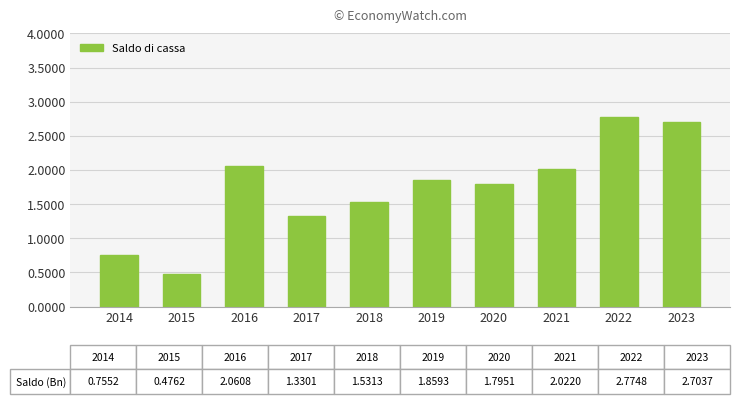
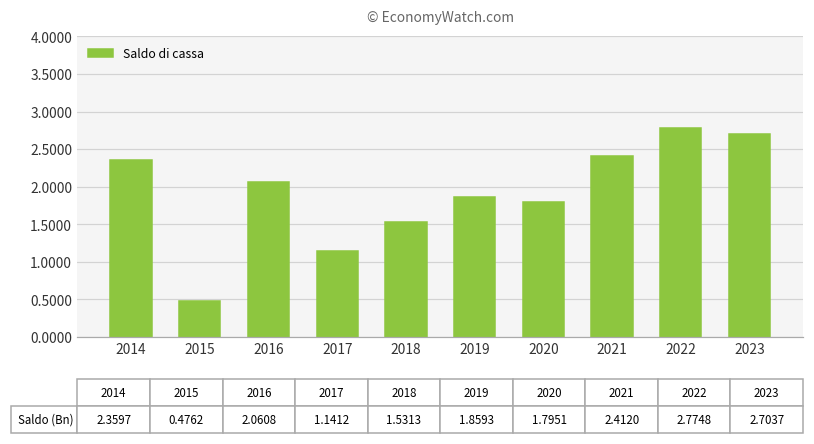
2014: 0.7552 -> 2.3597
2017: 1.3301 -> 1.1412
2021: 2.0220 -> 2.4120
